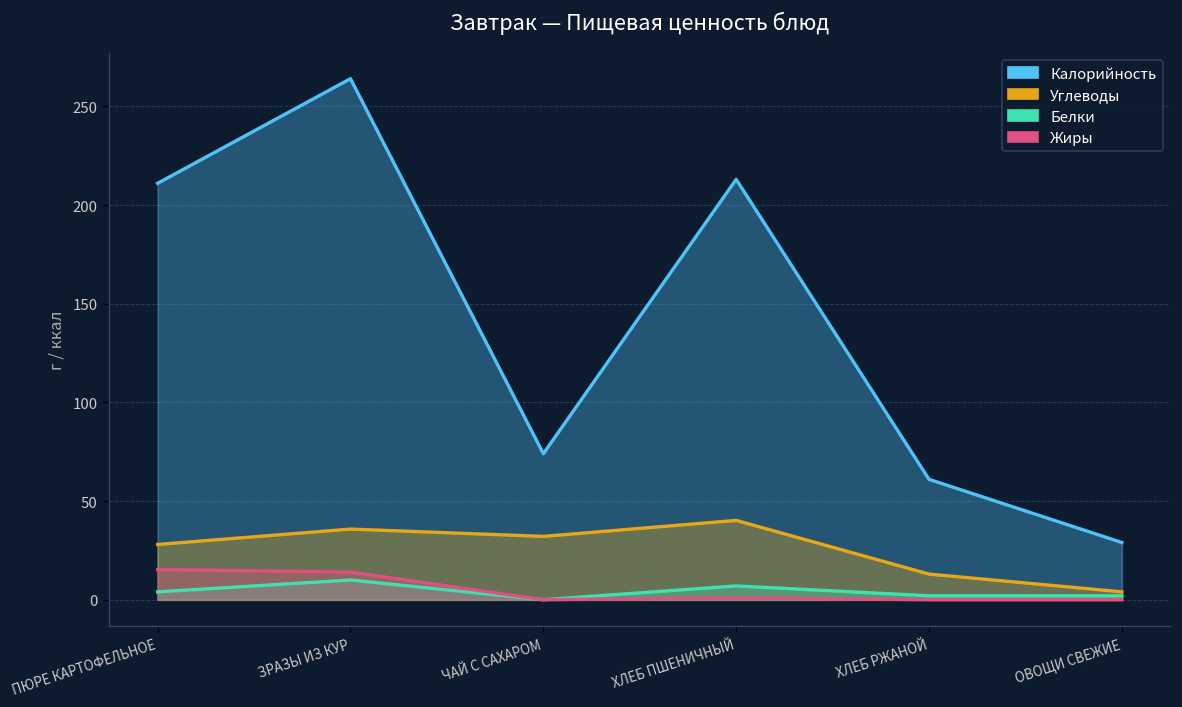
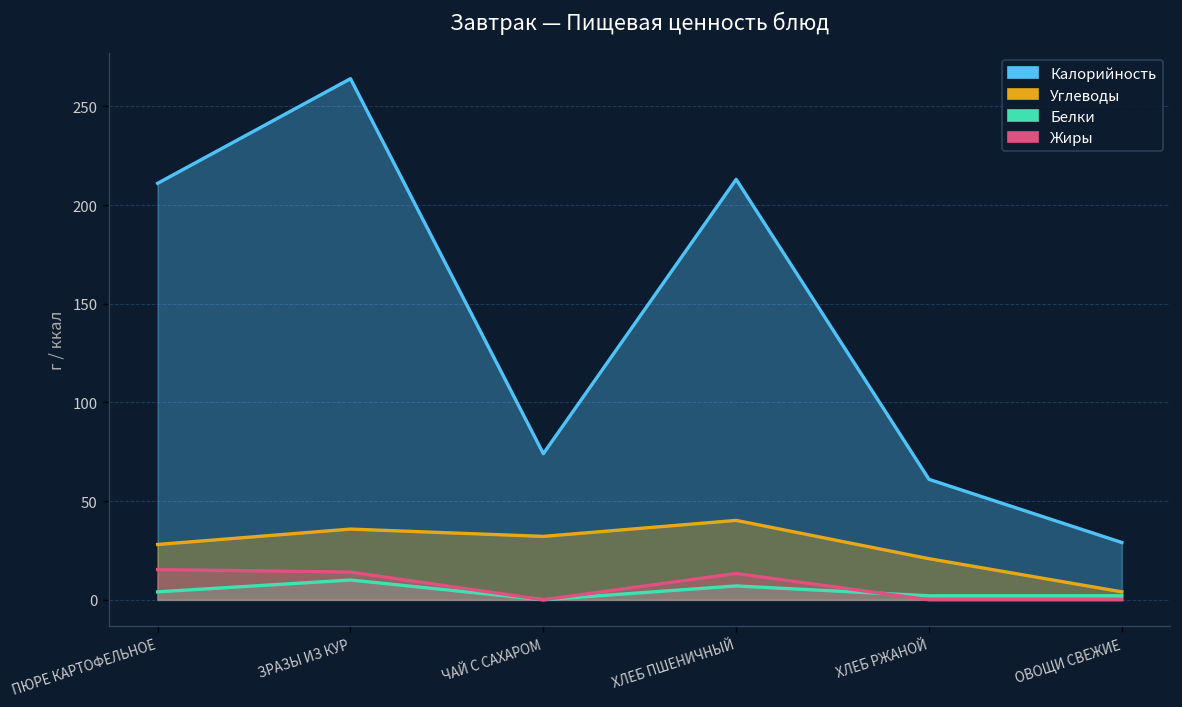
Жиры, ХЛЕБ ПШЕНИЧНЫЙ: 1 -> 13
Углеводы, ХЛЕБ РЖАНОЙ: 13 -> 21
